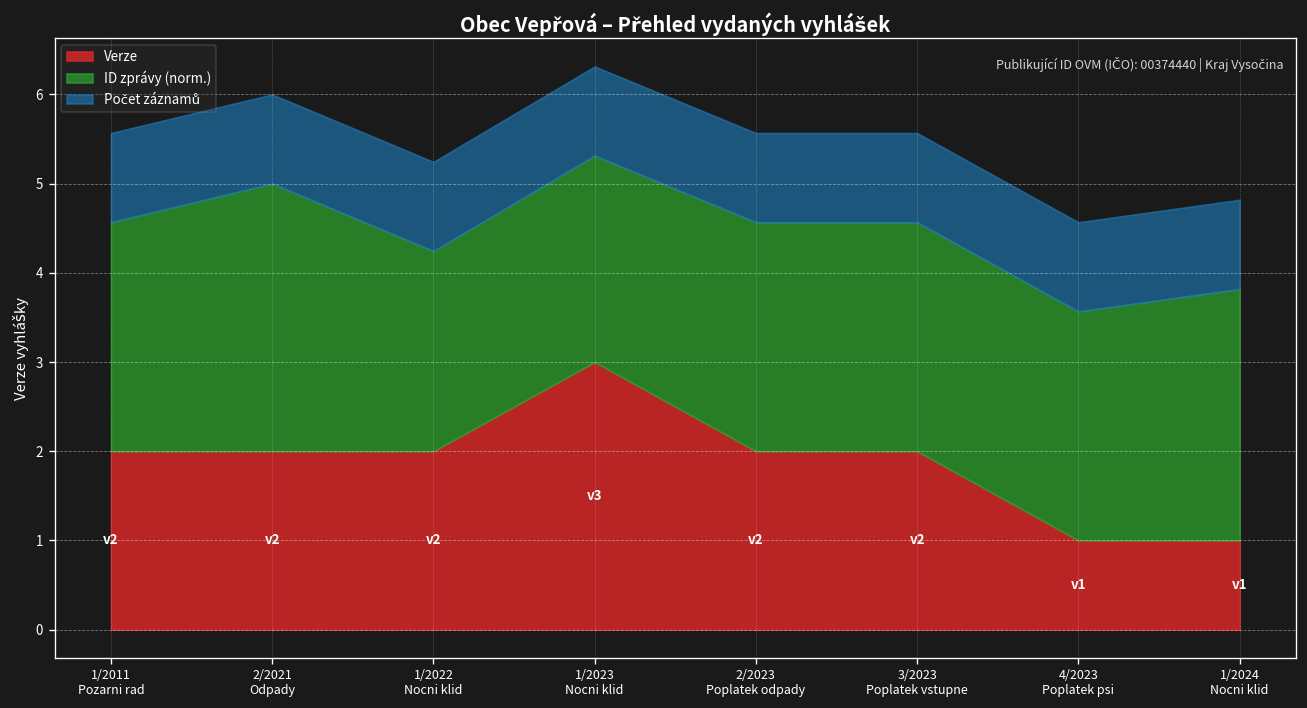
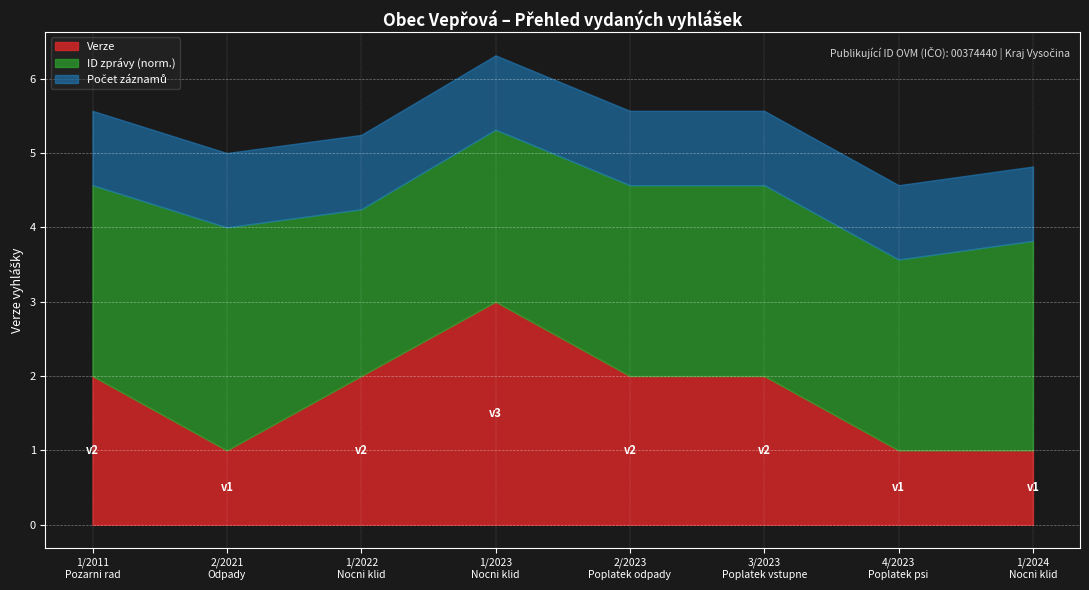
Verze, 2/2021 Odpady: 2 -> 1
